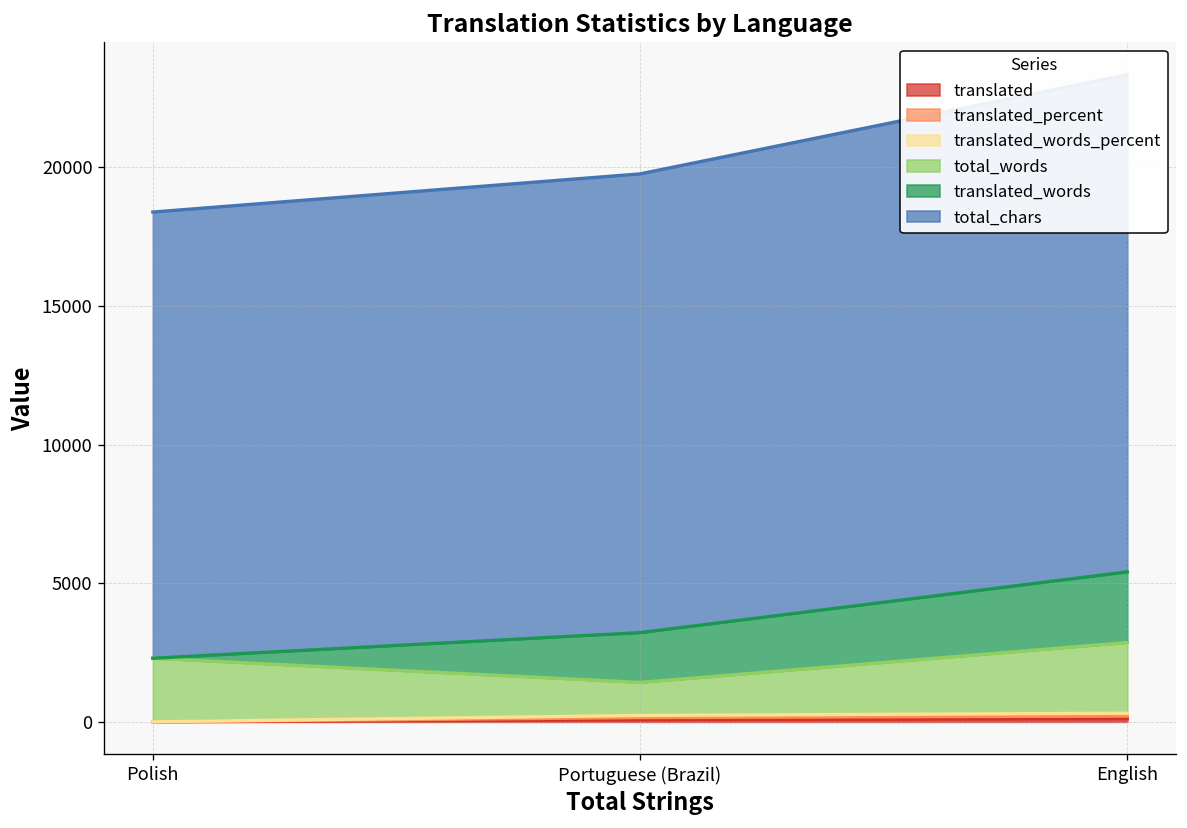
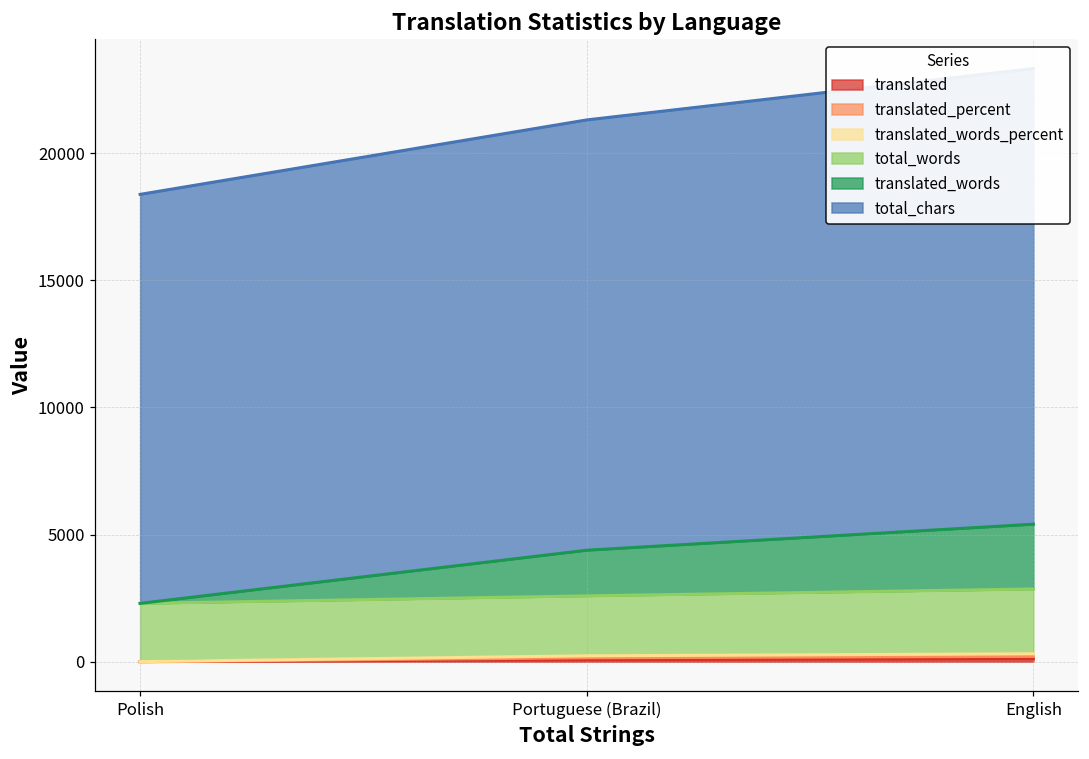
total_words, Portuguese (Brazil): 1200 -> 2400
total_chars, Portuguese (Brazil): 16500 -> 16900
